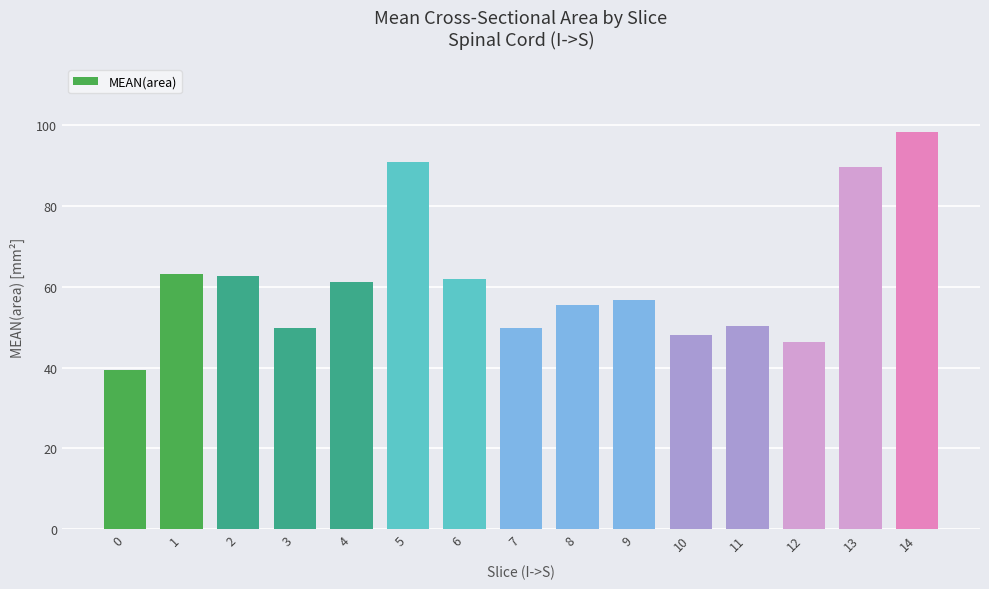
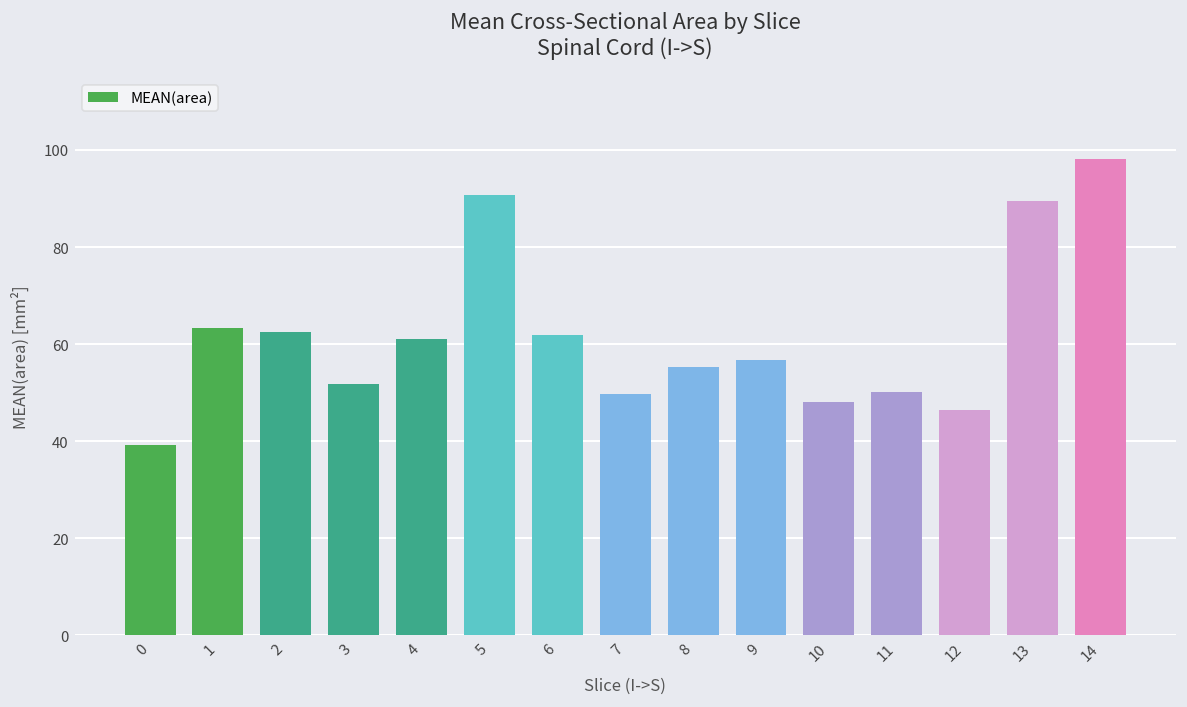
3: 50 -> 52
